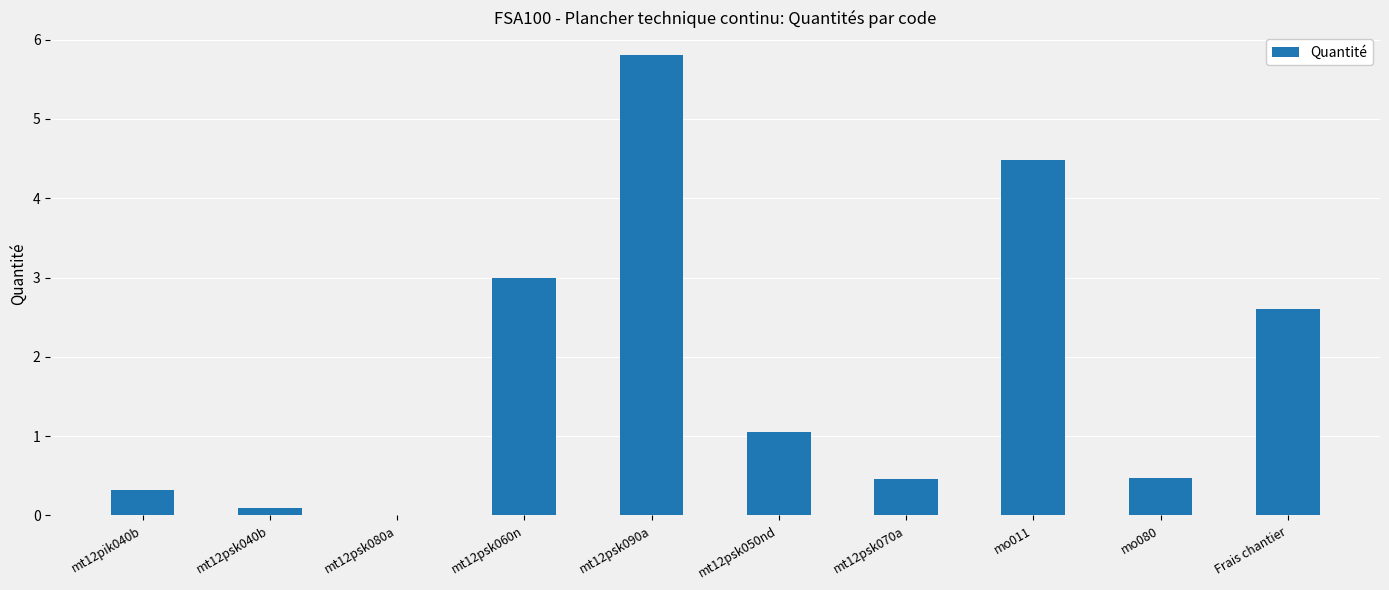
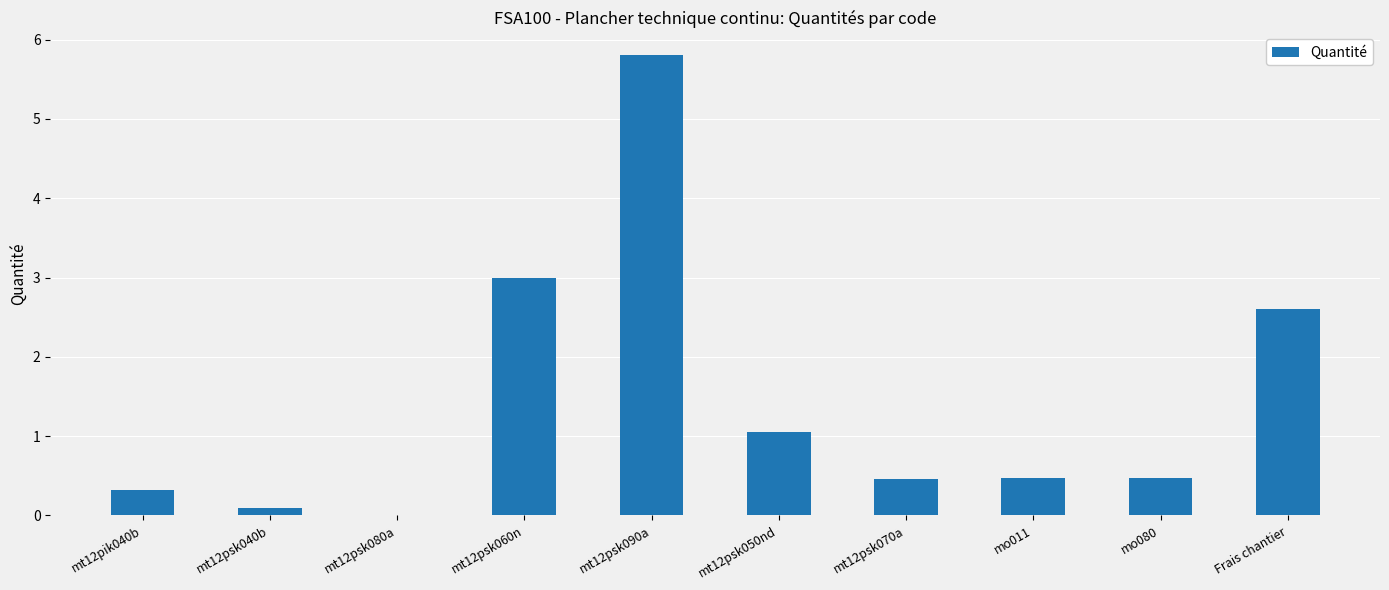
mo011: 4.5 -> 0.5
